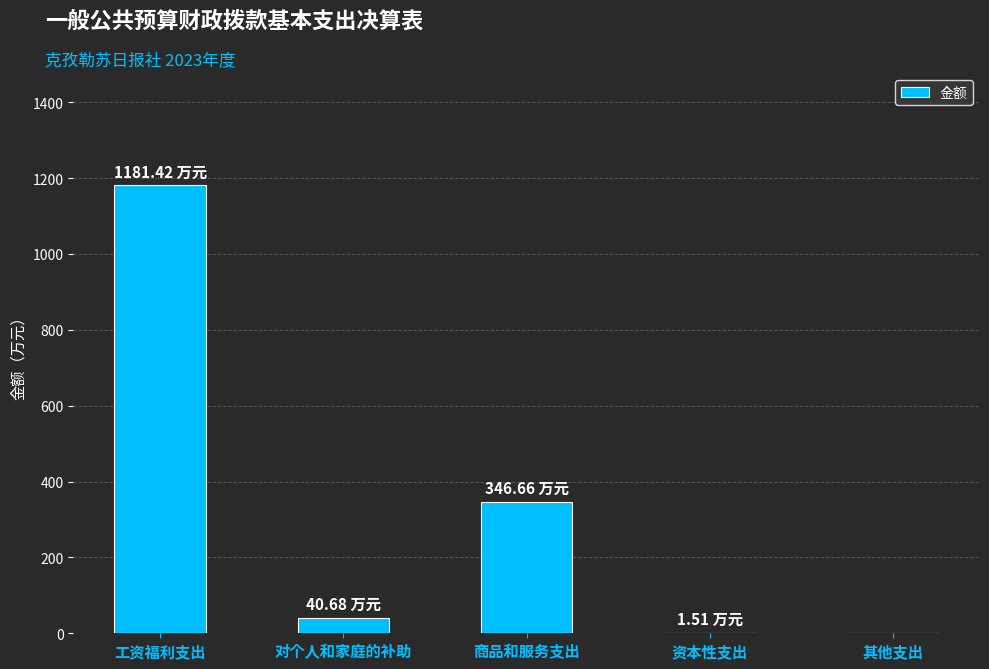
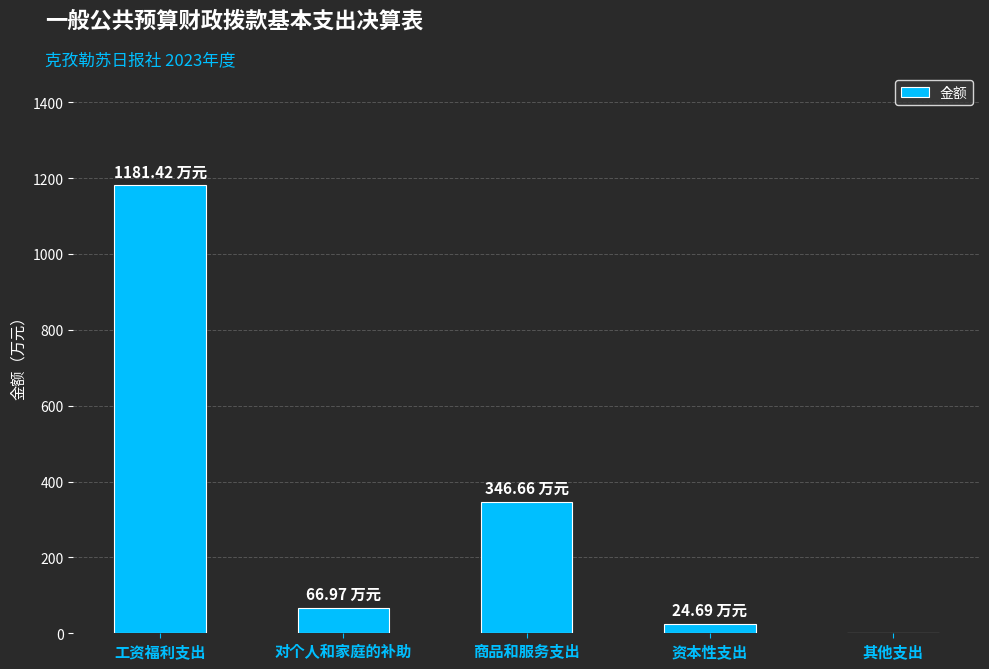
对个人和家庭的补助: 40.68 -> 66.97
资本性支出: 1.51 -> 24.69
